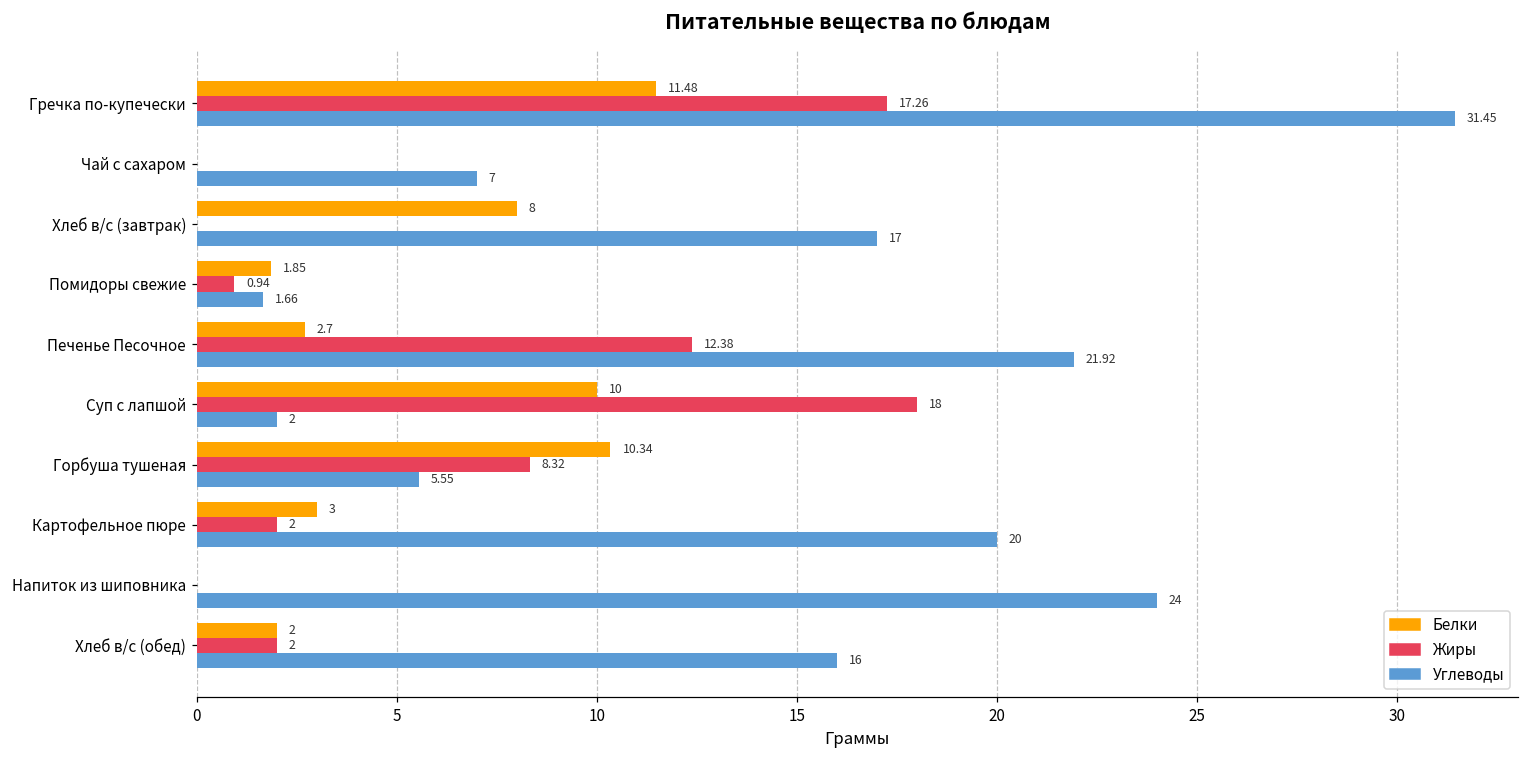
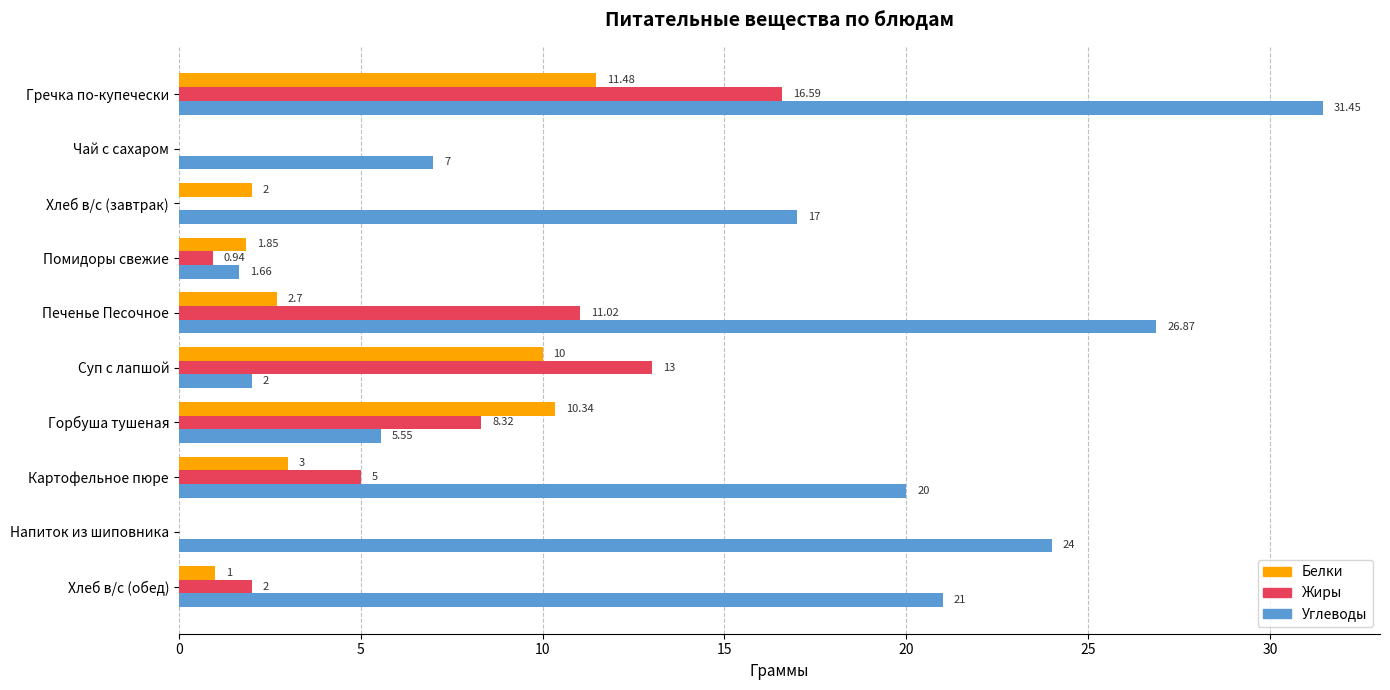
Жиры, Гречка по-купечески: 17.26 -> 16.59
Белки, Хлеб в/с (завтрак): 8 -> 2
Жиры, Печенье Песочное: 12.38 -> 11.02
Углеводы, Печенье Песочное: 21.92 -> 26.87
Жиры, Суп с лапшой: 18 -> 13
Жиры, Картофельное пюре: 2 -> 5
Белки, Хлеб в/с (обед): 2 -> 1
Углеводы, Хлеб в/с (обед): 16 -> 21
